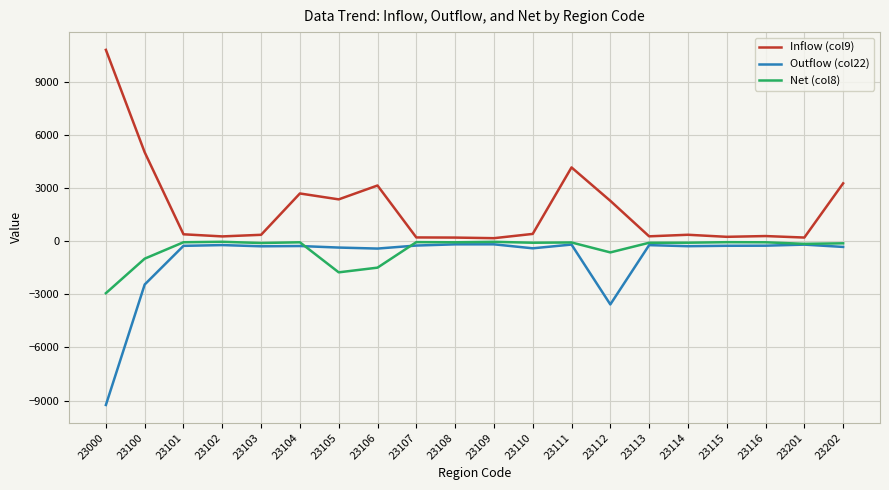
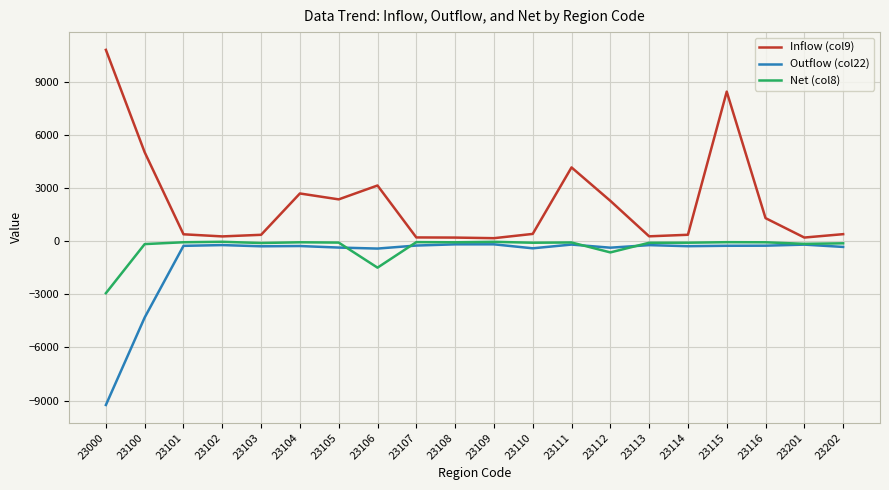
Outflow (col22), 23100: -2400 -> -4300
Net (col8), 23100: -1000 -> -200
Net (col8), 23105: -1800 -> -100
Outflow (col22), 23112: -3600 -> -400
Inflow (col9), 23115: 300 -> 8500
Inflow (col9), 23116: 300 -> 1300
Inflow (col9), 23202: 3300 -> 400
